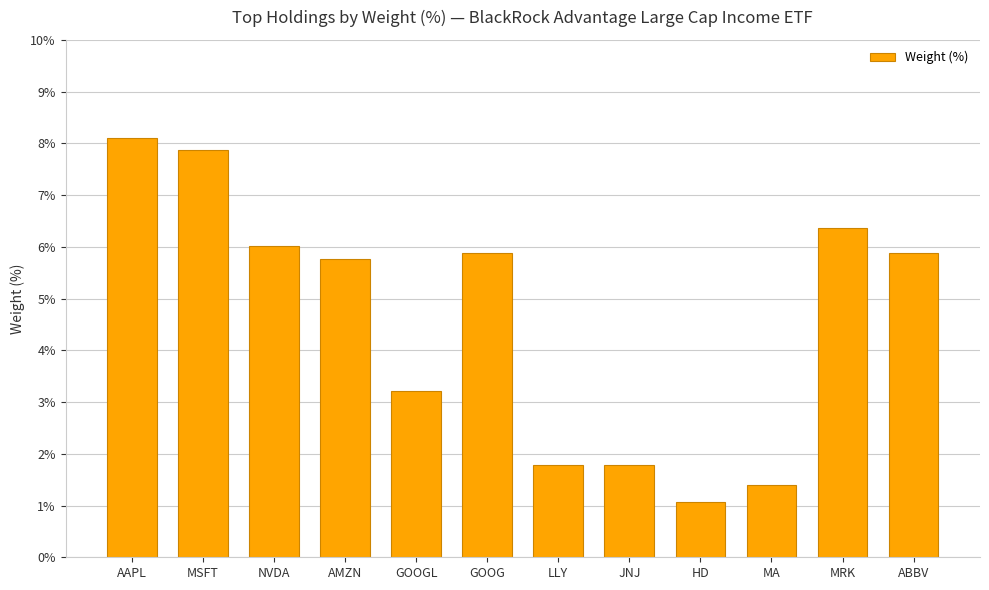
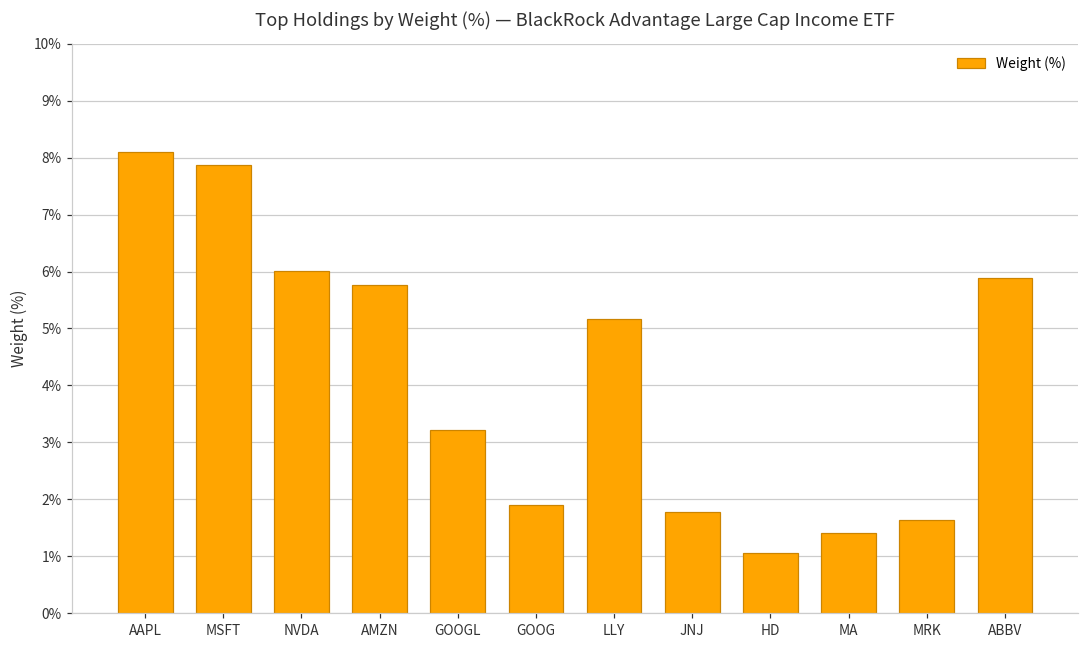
GOOG: 5.9% -> 1.9%
LLY: 1.8% -> 5.2%
MRK: 6.4% -> 1.6%
